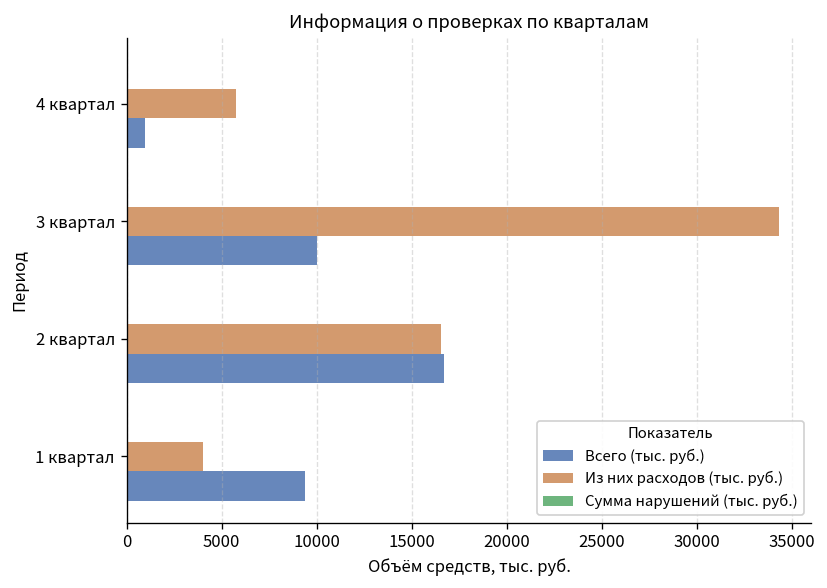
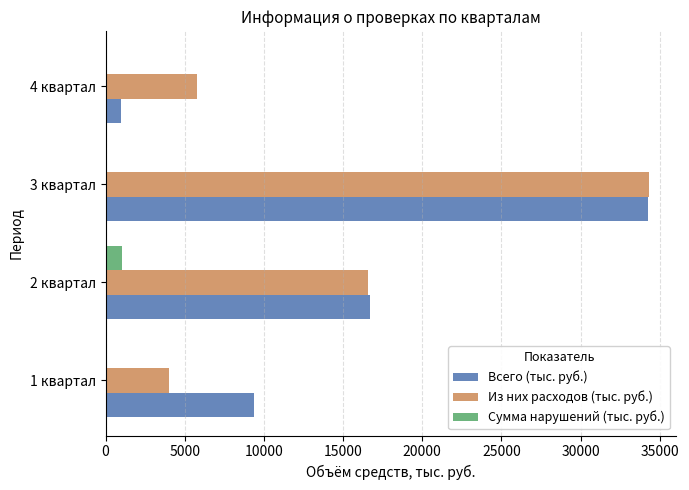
Всего (тыс. руб.), 3 квартал: 10000 -> 34200
Сумма нарушений (тыс. руб.), 2 квартал: 0 -> 1000
